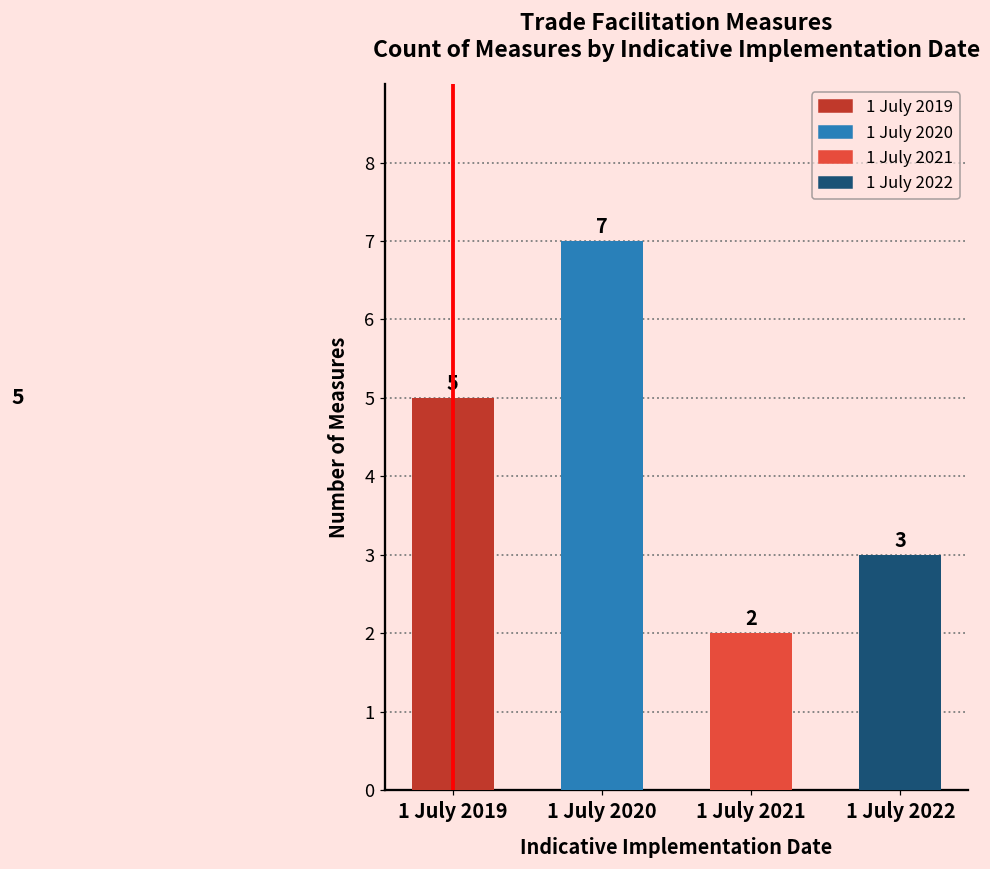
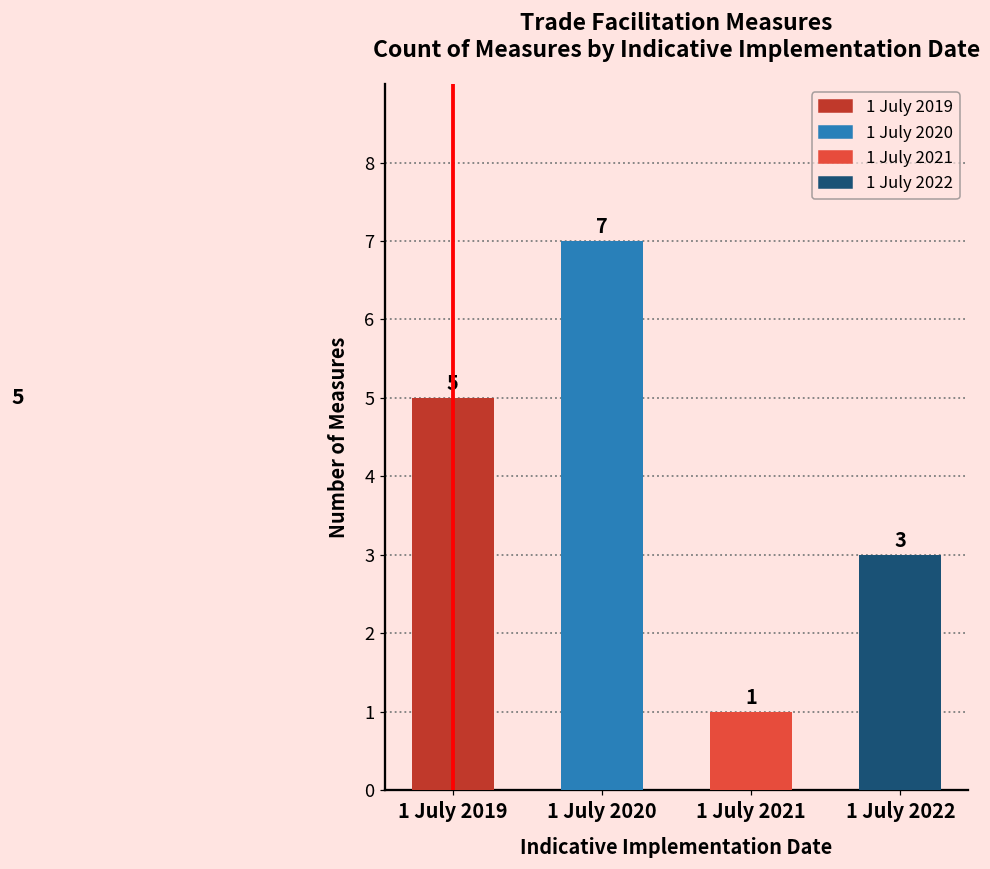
1 July 2021: 2 -> 1
